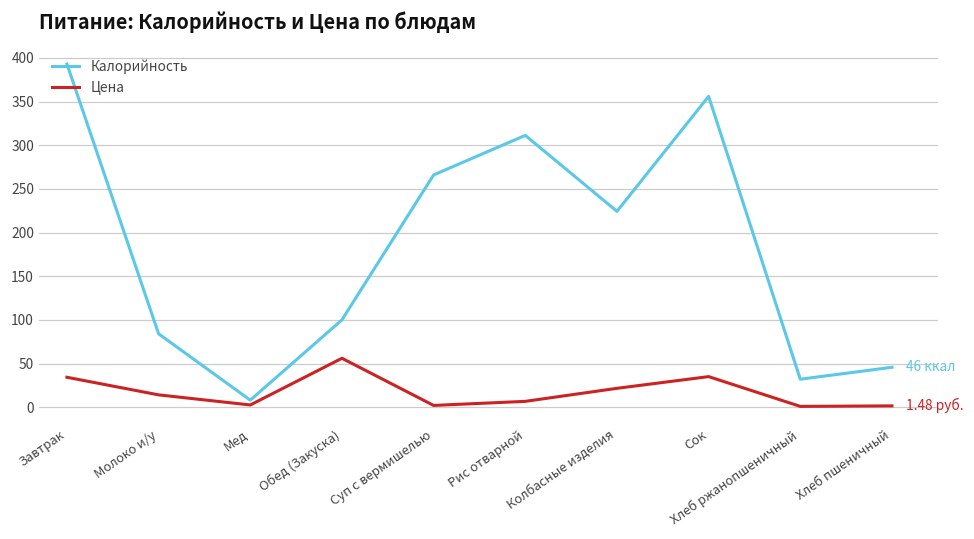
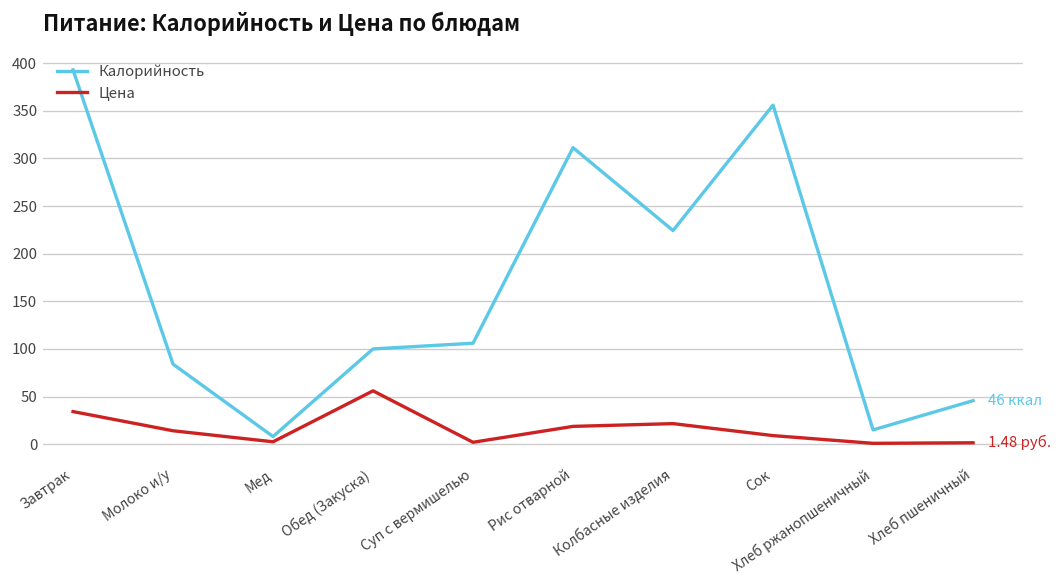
Калорийность, Суп с вермишелью: 270 -> 110
Цена, Рис отварной: 10 -> 20
Цена, Сок: 40 -> 10
Калорийность, Хлеб ржанопшеничный: 30 -> 20
